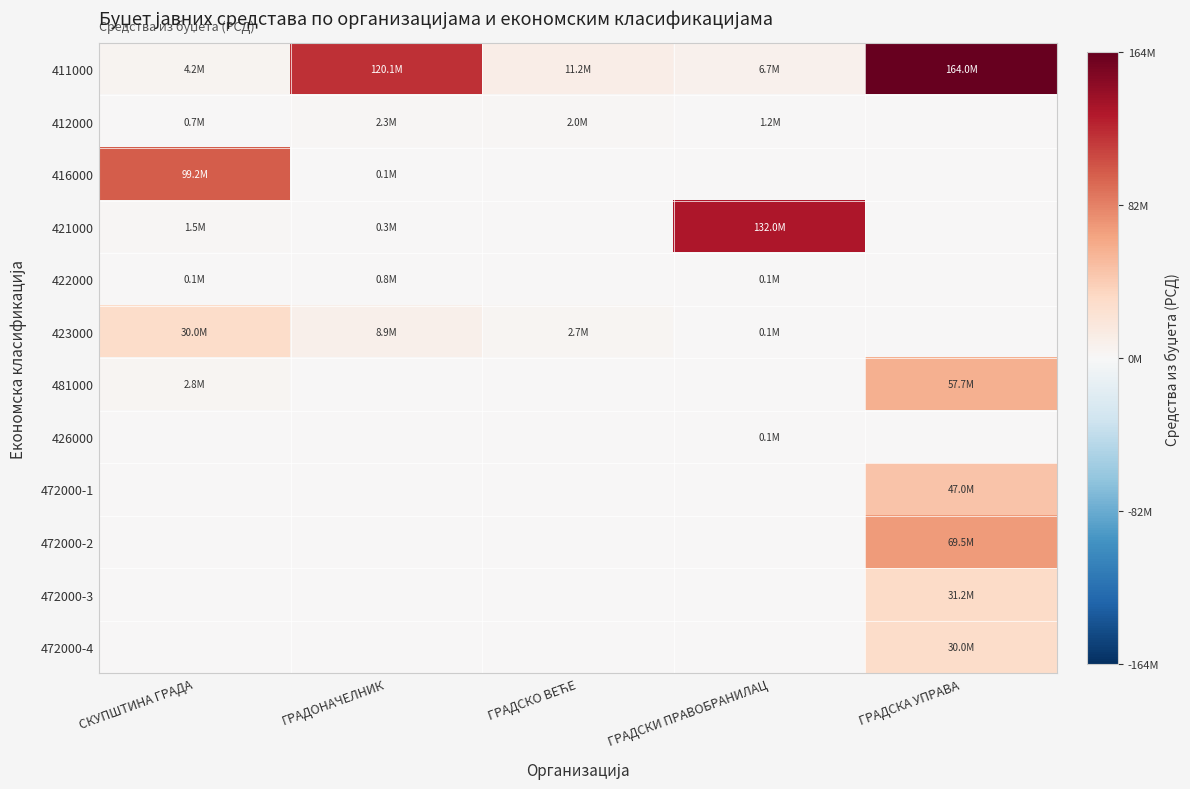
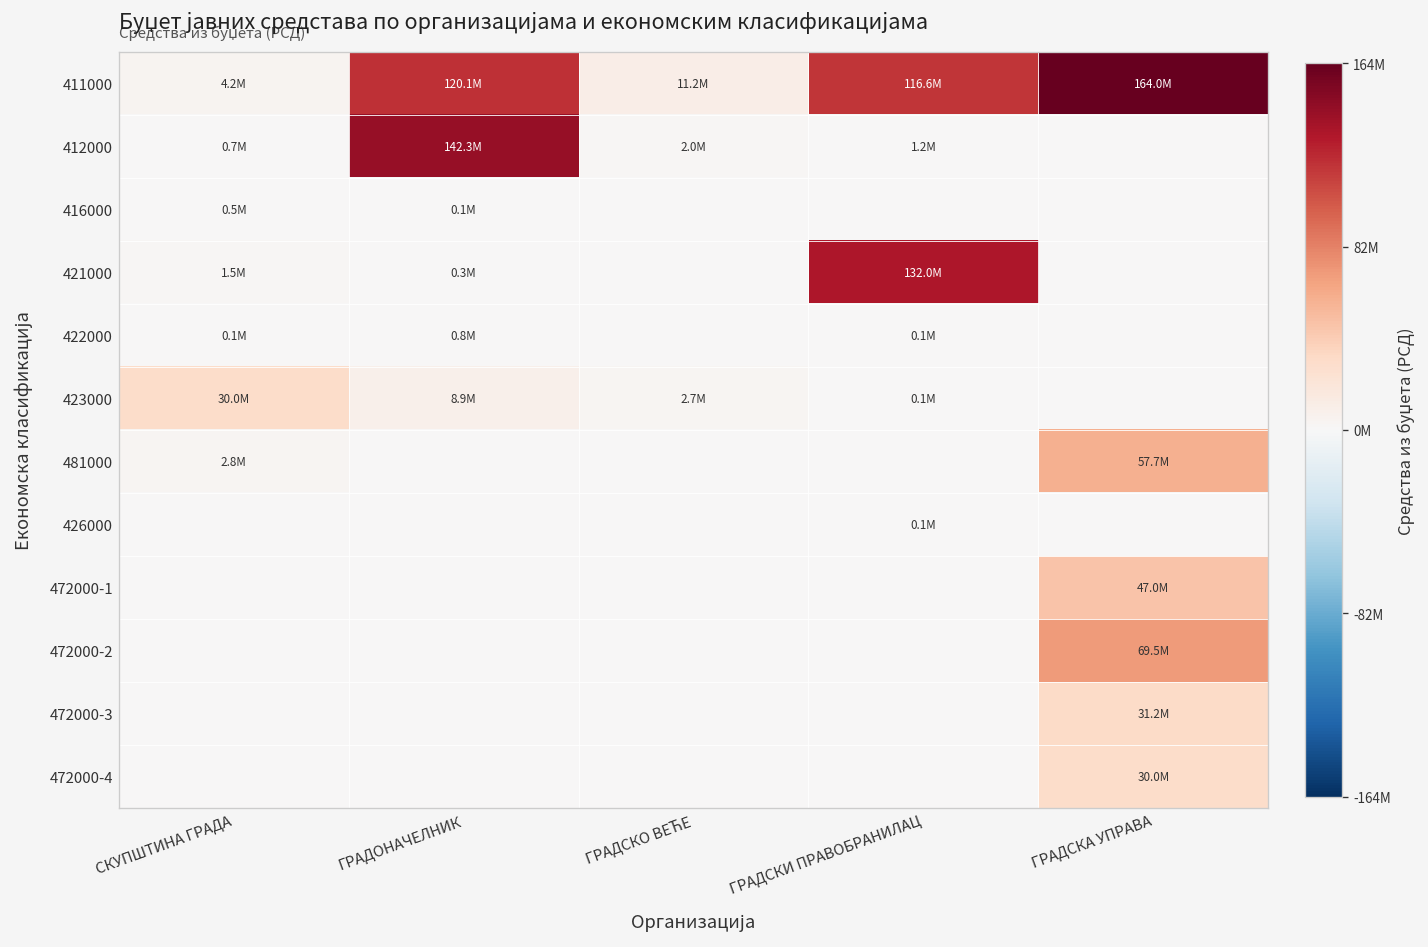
411000, ГРАДСКИ ПРАВОБРАНИЛАЦ: 6.7M -> 116.6M
412000, ГРАДОНАЧЕЛНИК: 2.3M -> 142.3M
416000, СКУПШТИНА ГРАДА: 99.2M -> 0.5M
